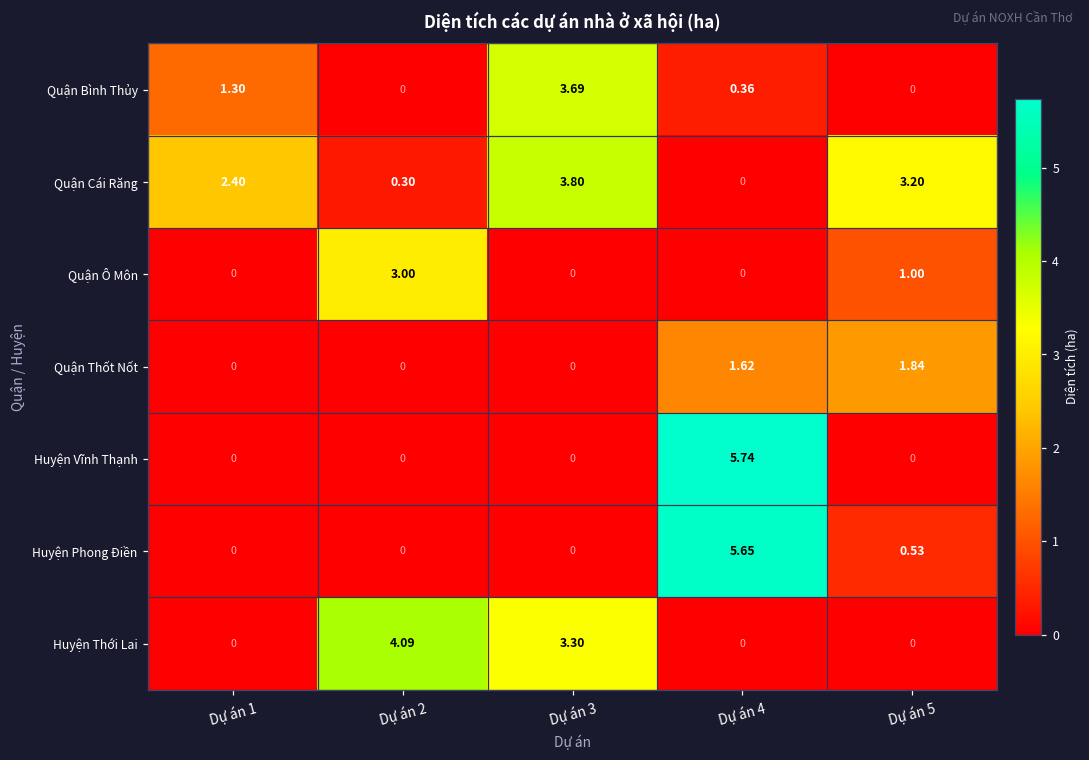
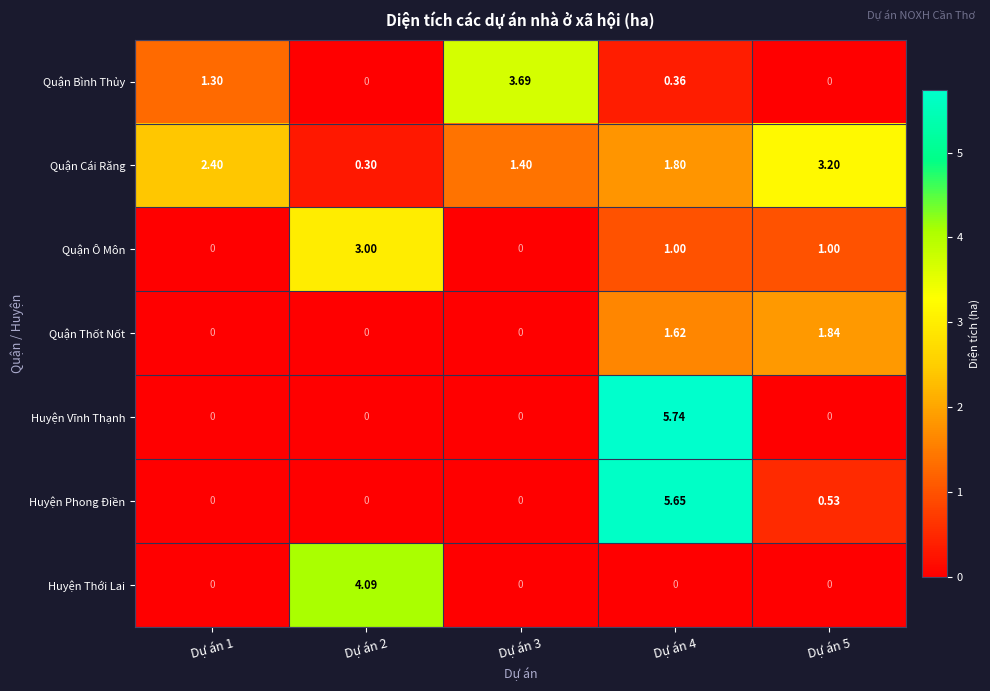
Quận Cái Răng, Dự án 3: 3.80 -> 1.40
Quận Cái Răng, Dự án 4: 0 -> 1.80
Quận Ô Môn, Dự án 4: 0 -> 1.00
Huyện Thới Lai, Dự án 3: 3.30 -> 0
